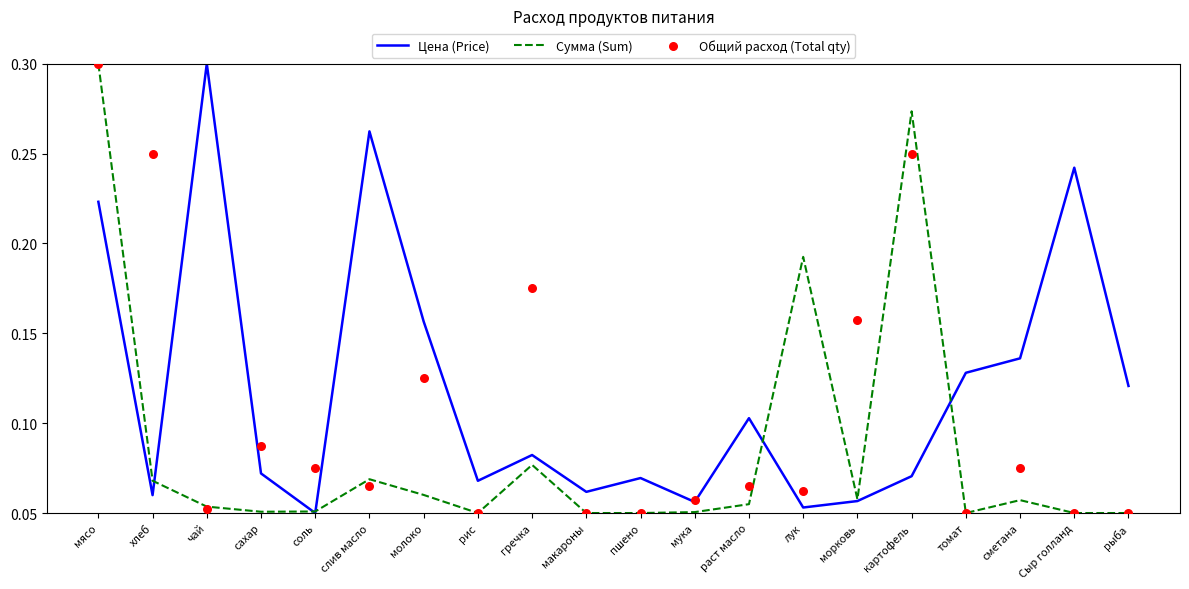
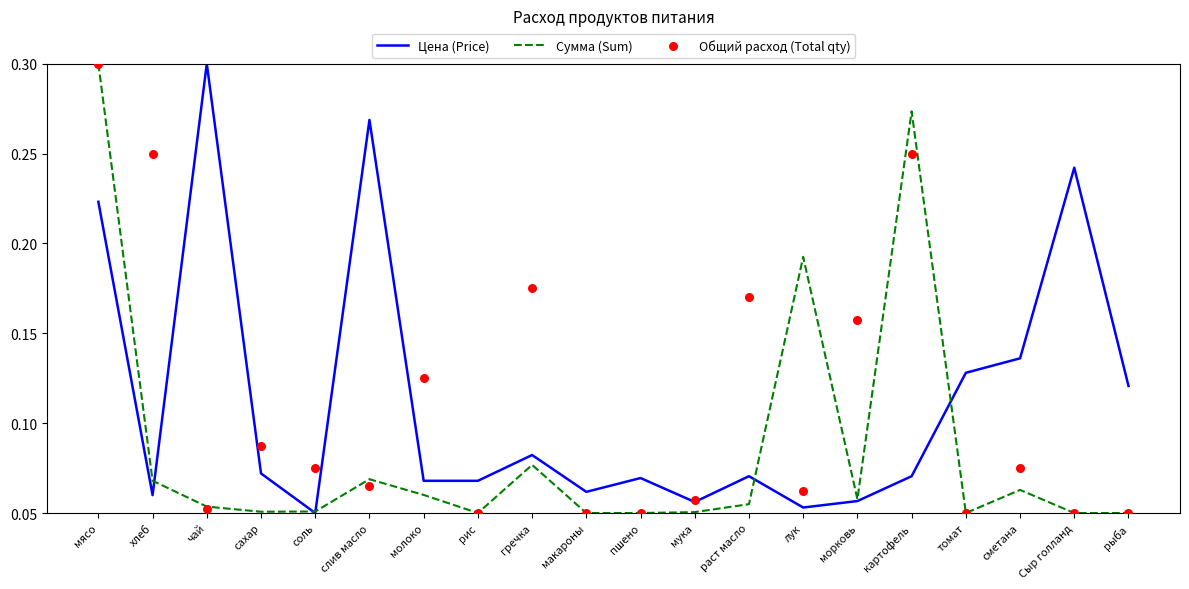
Цена (Price), слив масло: 0.262 -> 0.269
Цена (Price), молоко: 0.157 -> 0.068
Цена (Price), раст масло: 0.103 -> 0.070
Общий расход (Total qty), раст масло: 0.065 -> 0.170
Сумма (Sum), сметана: 0.057 -> 0.063
